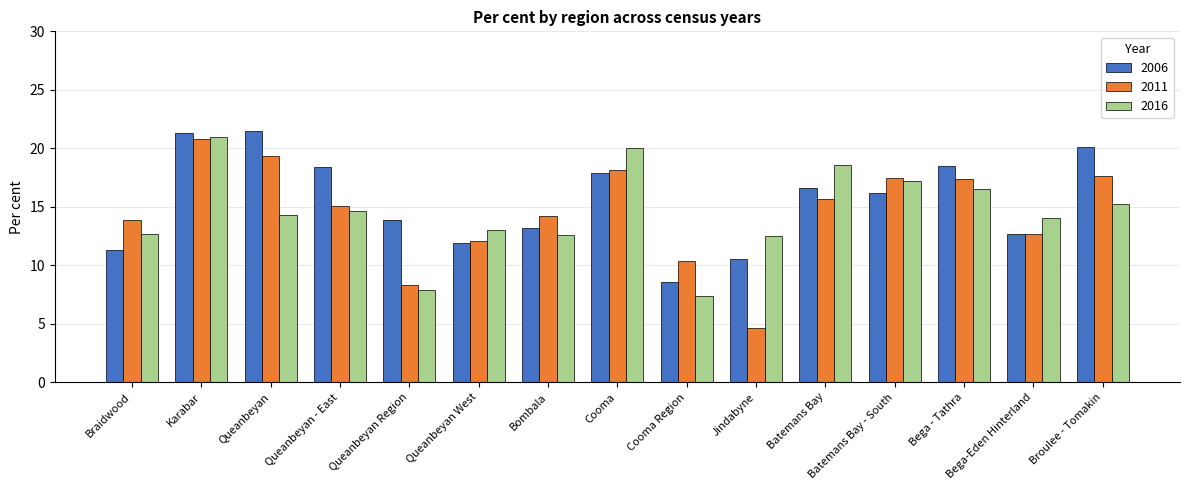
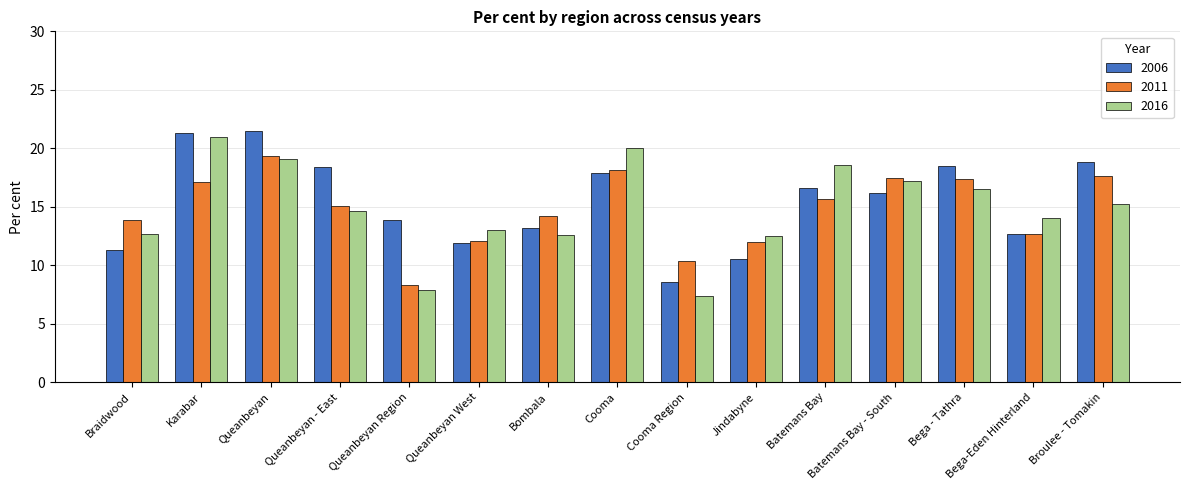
2011, Karabar: 20.8 -> 17.1
2016, Queanbeyan: 14.3 -> 19.1
2011, Jindabyne: 4.6 -> 12.0
2006, Broulee - Tomakin: 20.1 -> 18.8
